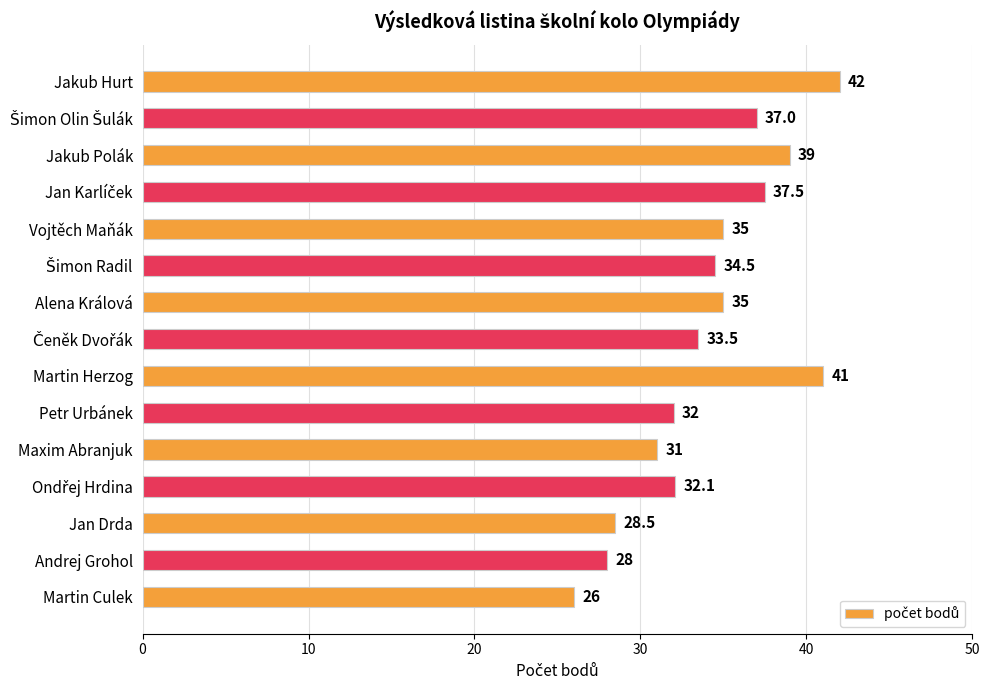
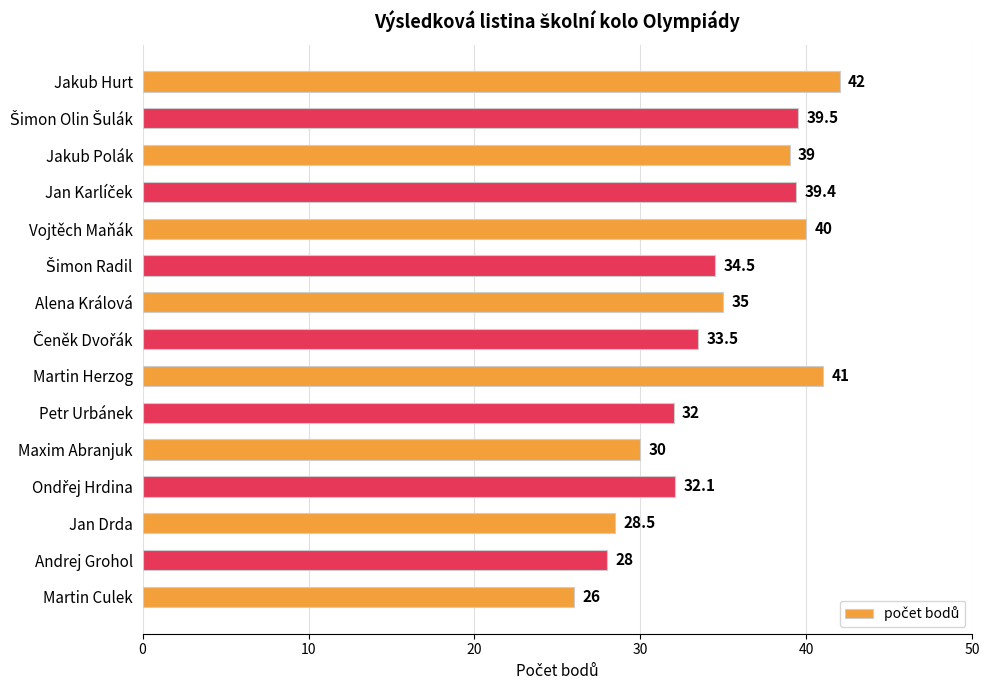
Šimon Olin Šulák: 37.0 -> 39.5
Jan Karlíček: 37.5 -> 39.4
Vojtěch Maňák: 35 -> 40
Maxim Abranjuk: 31 -> 30
